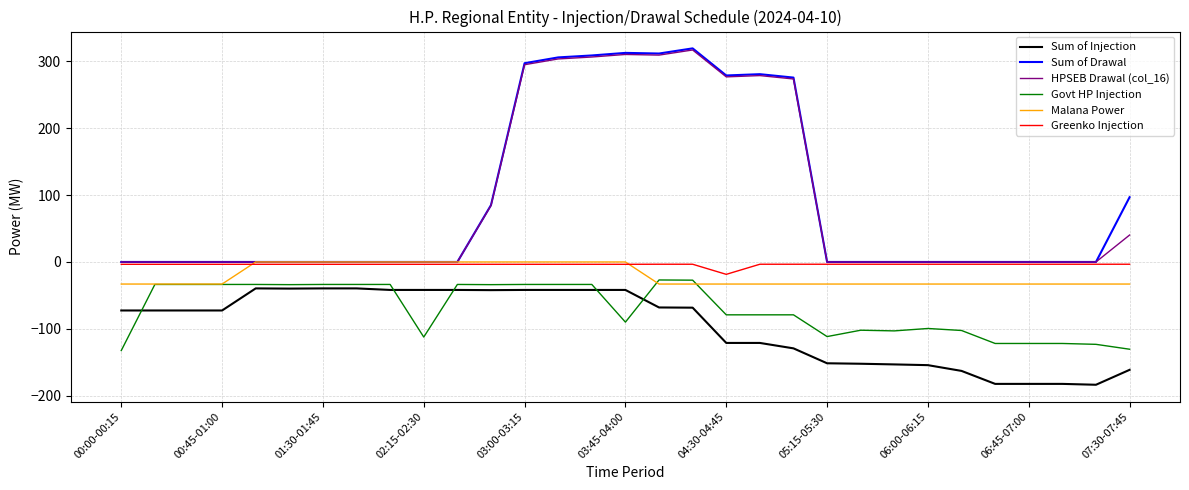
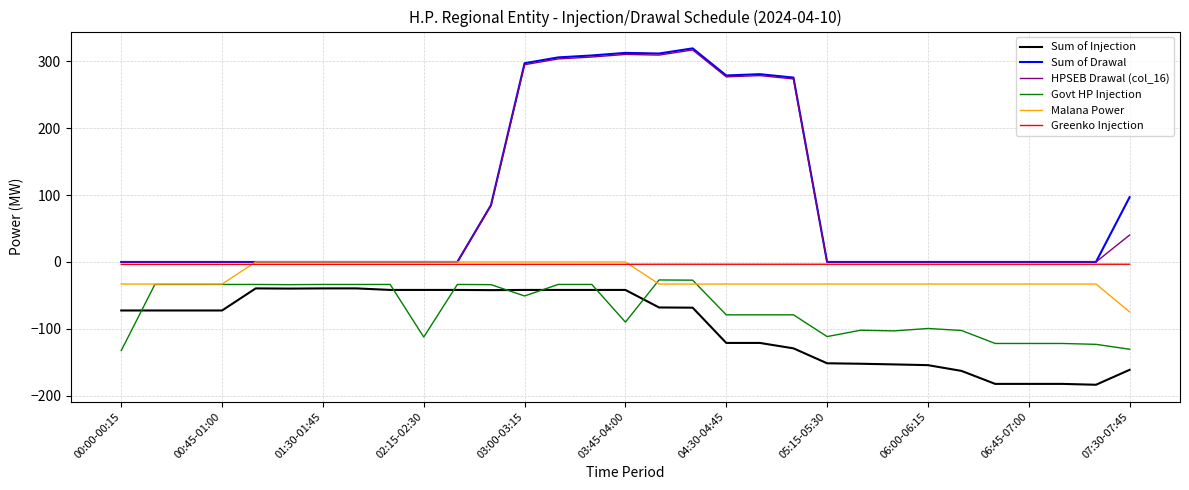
Govt HP Injection, 03:00-03:15: -30 -> -50
Greenko Injection, 04:30-04:45: -20 -> 0
Malana Power, 07:30-07:45: -30 -> -70
